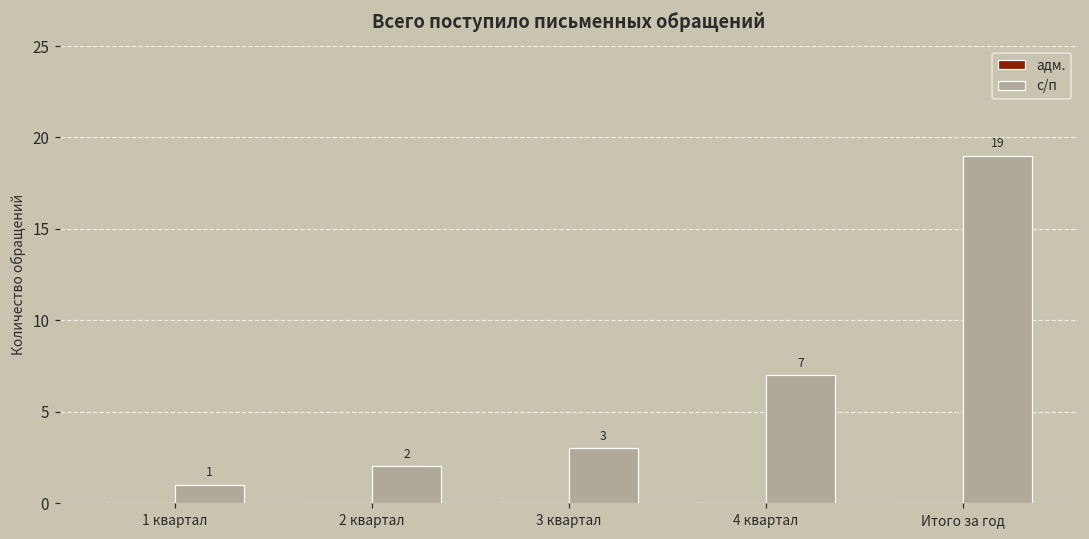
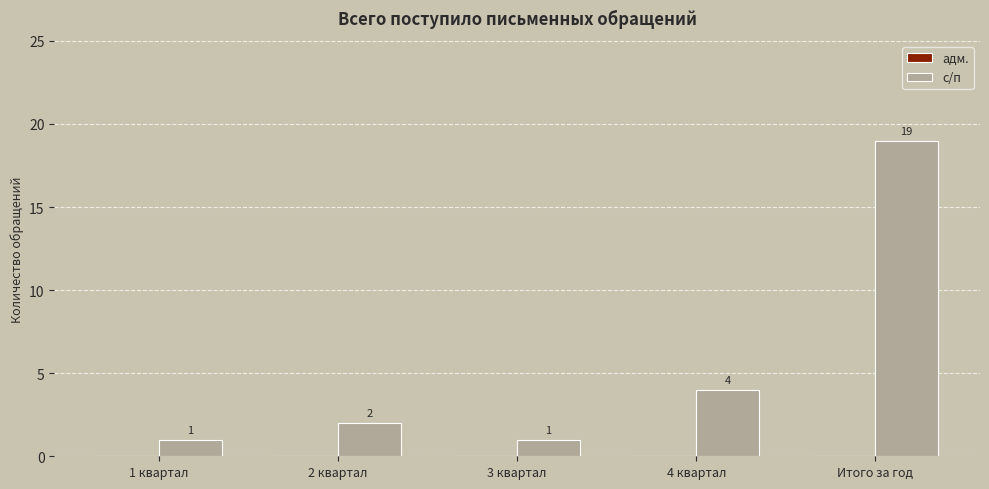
с/п, 3 квартал: 3 -> 1
с/п, 4 квартал: 7 -> 4
